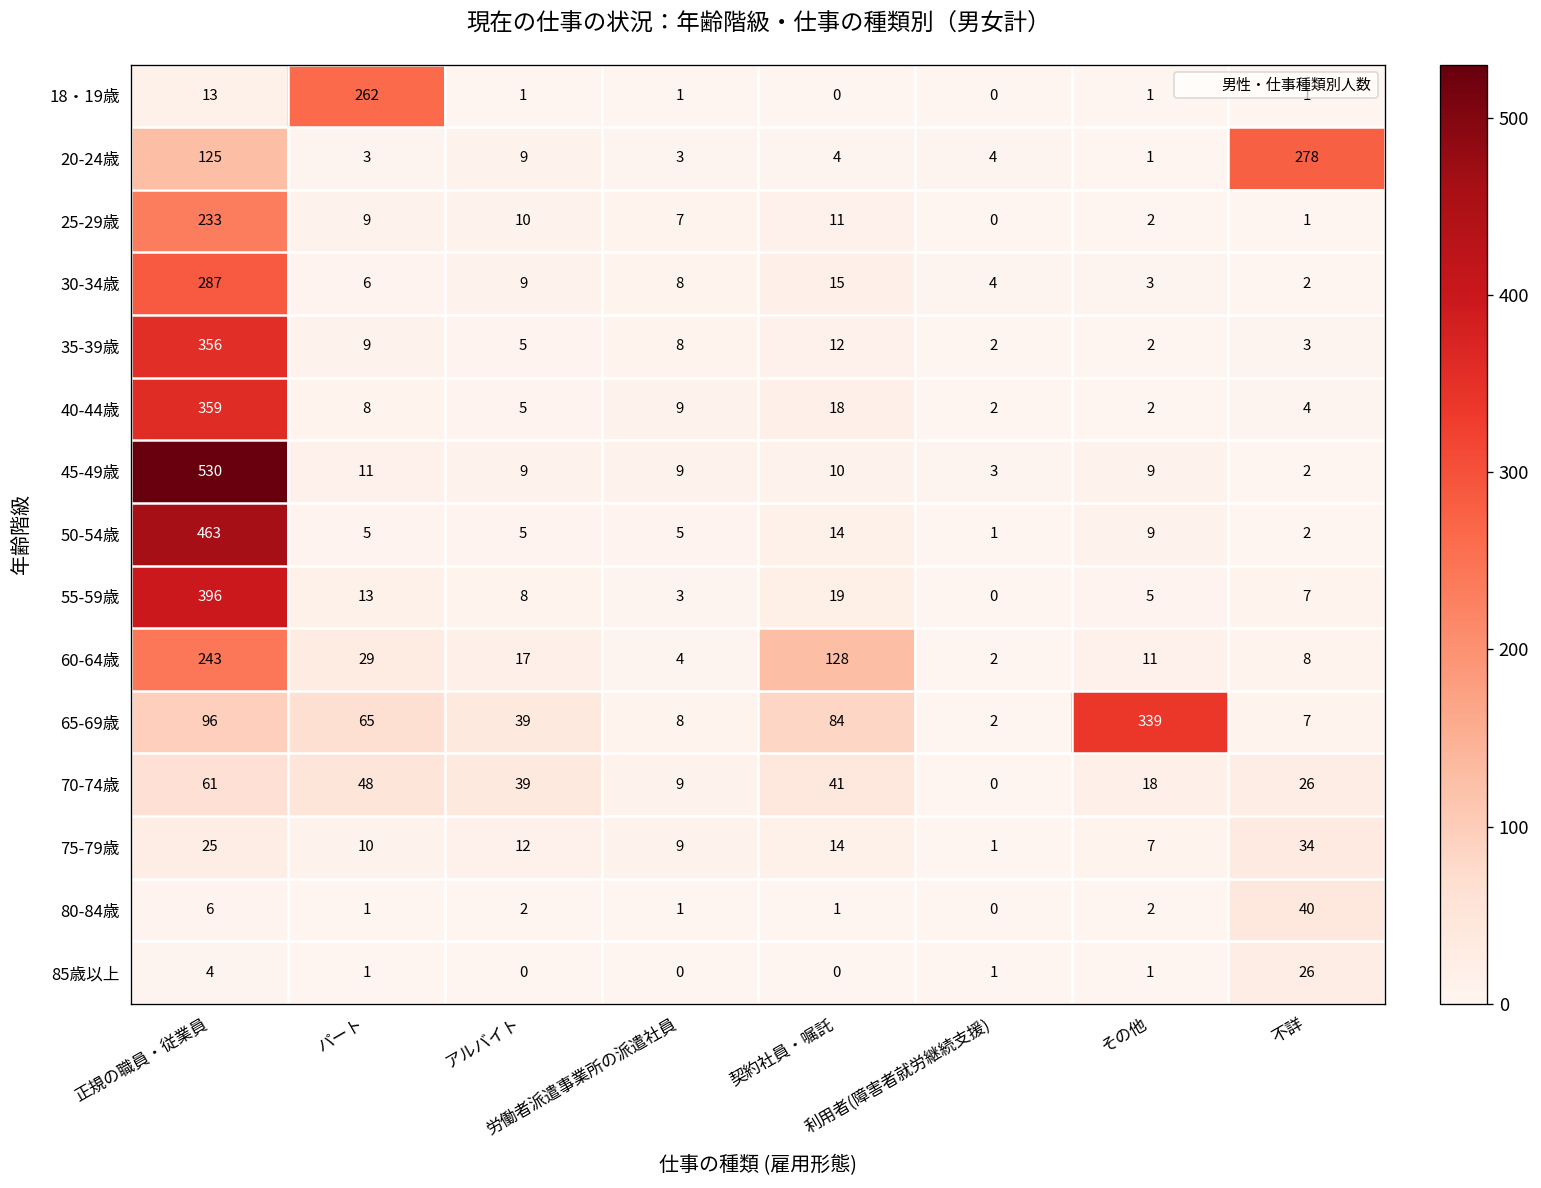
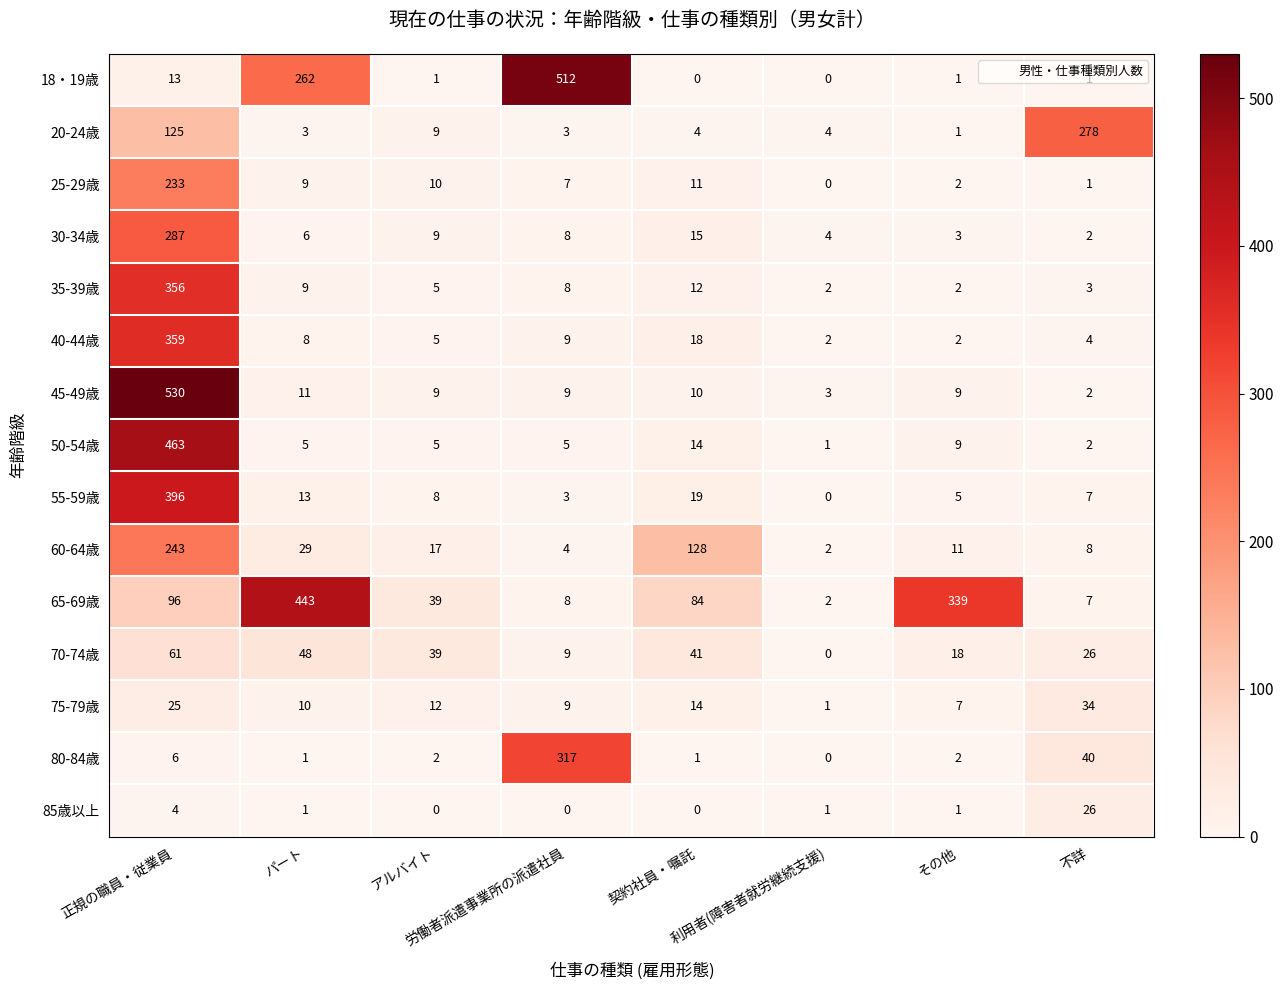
18・19歳, 労働者派遣事業所の派遣社員: 1 -> 512
65-69歳, パート: 65 -> 443
80-84歳, 労働者派遣事業所の派遣社員: 1 -> 317
